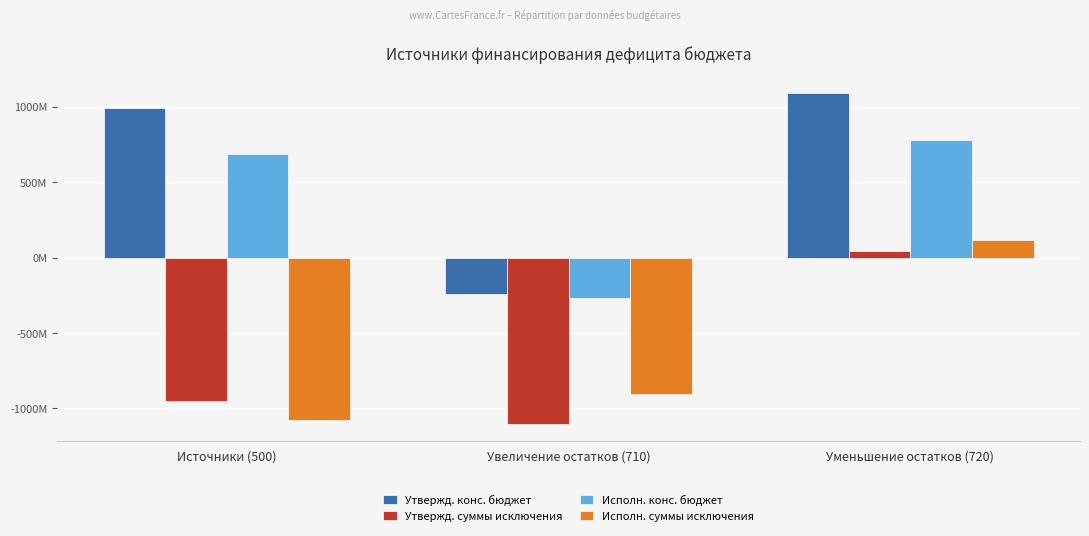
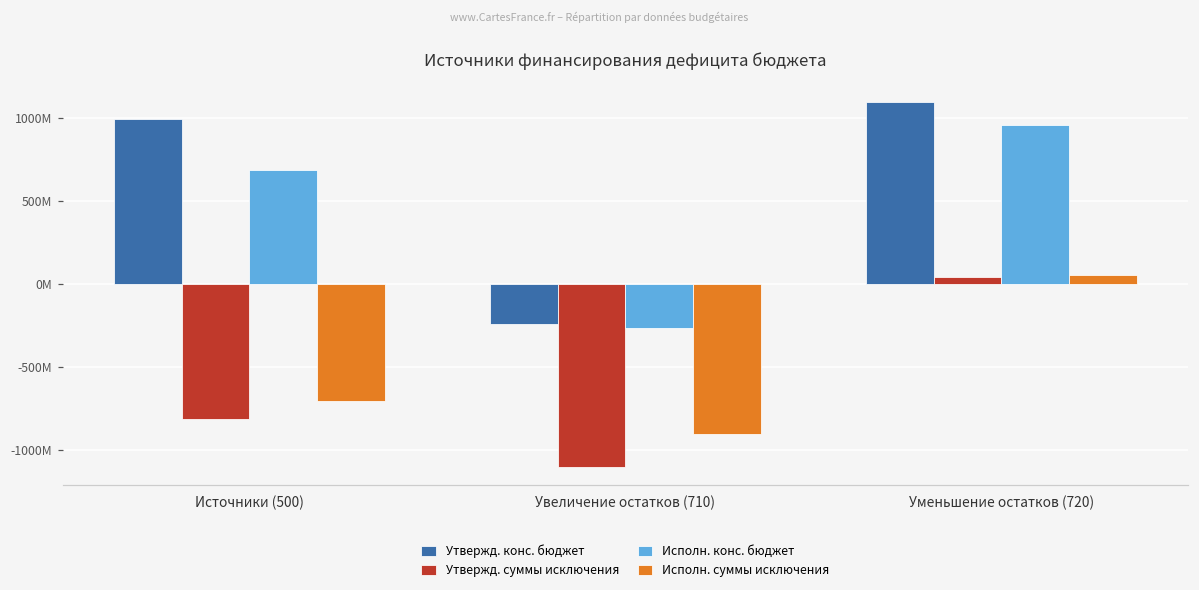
Утвержд. суммы исключения, Источники (500): -950000000 -> -820000000
Исполн. суммы исключения, Источники (500): -1070000000 -> -710000000
Исполн. конс. бюджет, Уменьшение остатков (720): 780000000 -> 950000000
Исполн. суммы исключения, Уменьшение остатков (720): 120000000 -> 50000000
